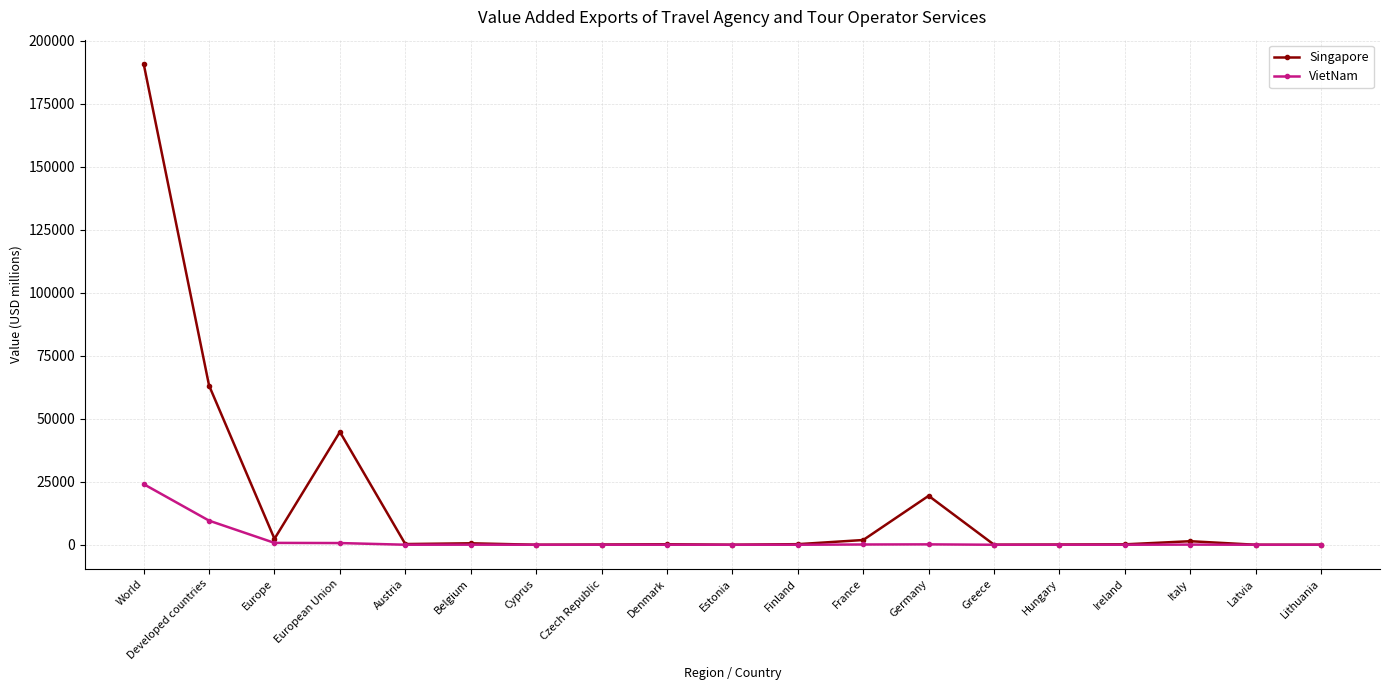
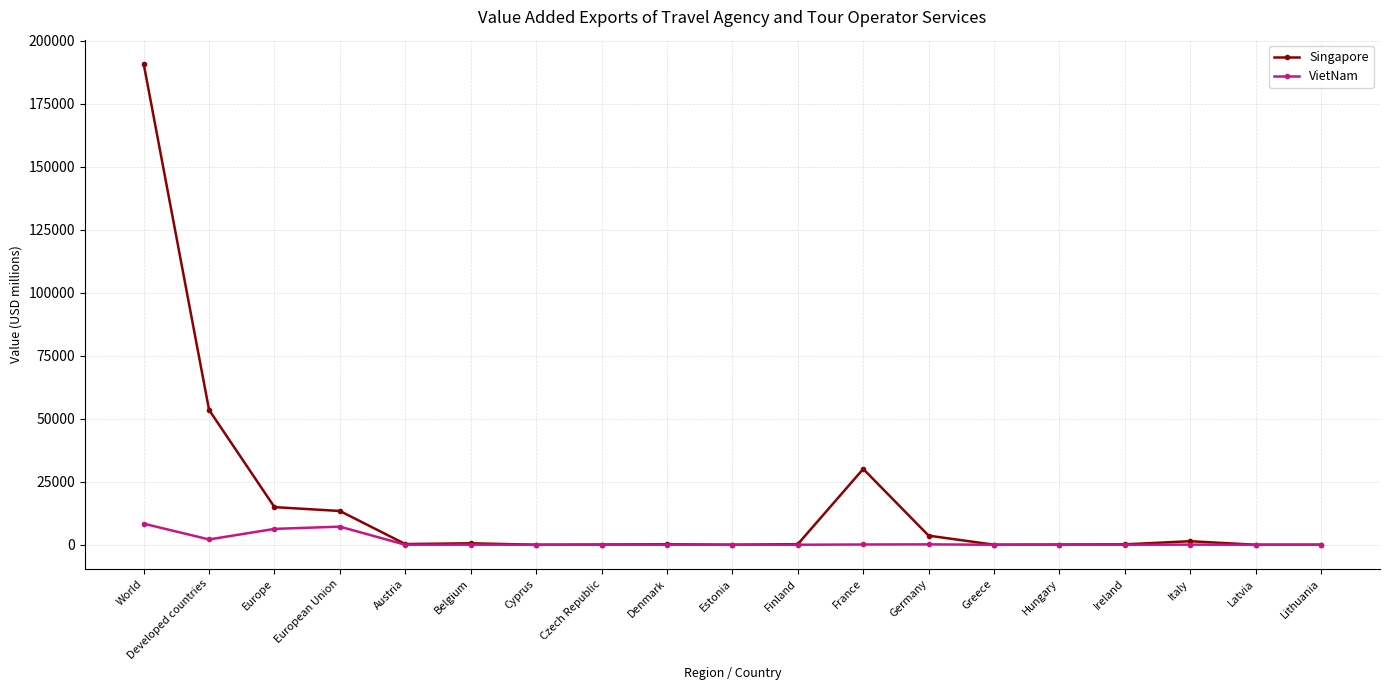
VietNam, World: 24000 -> 8000
Singapore, Developed countries: 63000 -> 54000
VietNam, Developed countries: 10000 -> 2000
Singapore, Europe: 2000 -> 15000
VietNam, Europe: 1000 -> 6000
Singapore, European Union: 45000 -> 13000
VietNam, European Union: 1000 -> 7000
Singapore, France: 2000 -> 30000
Singapore, Germany: 19000 -> 4000
